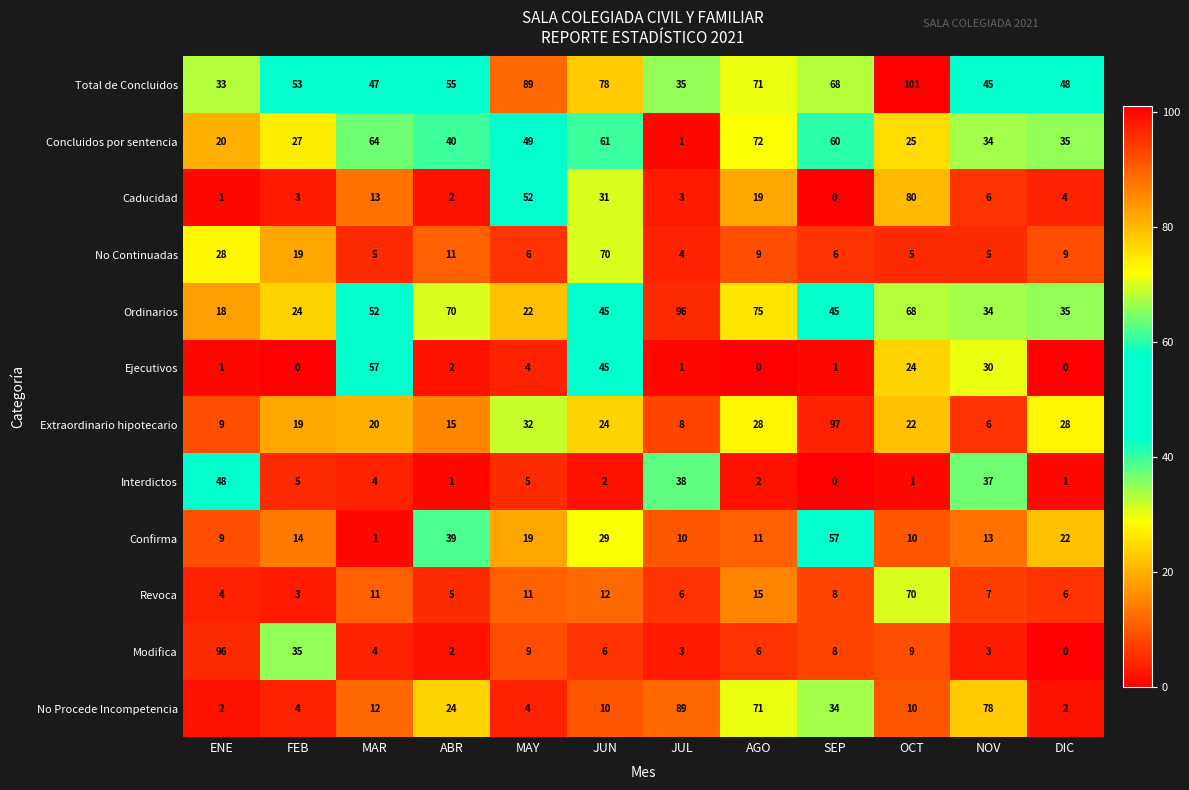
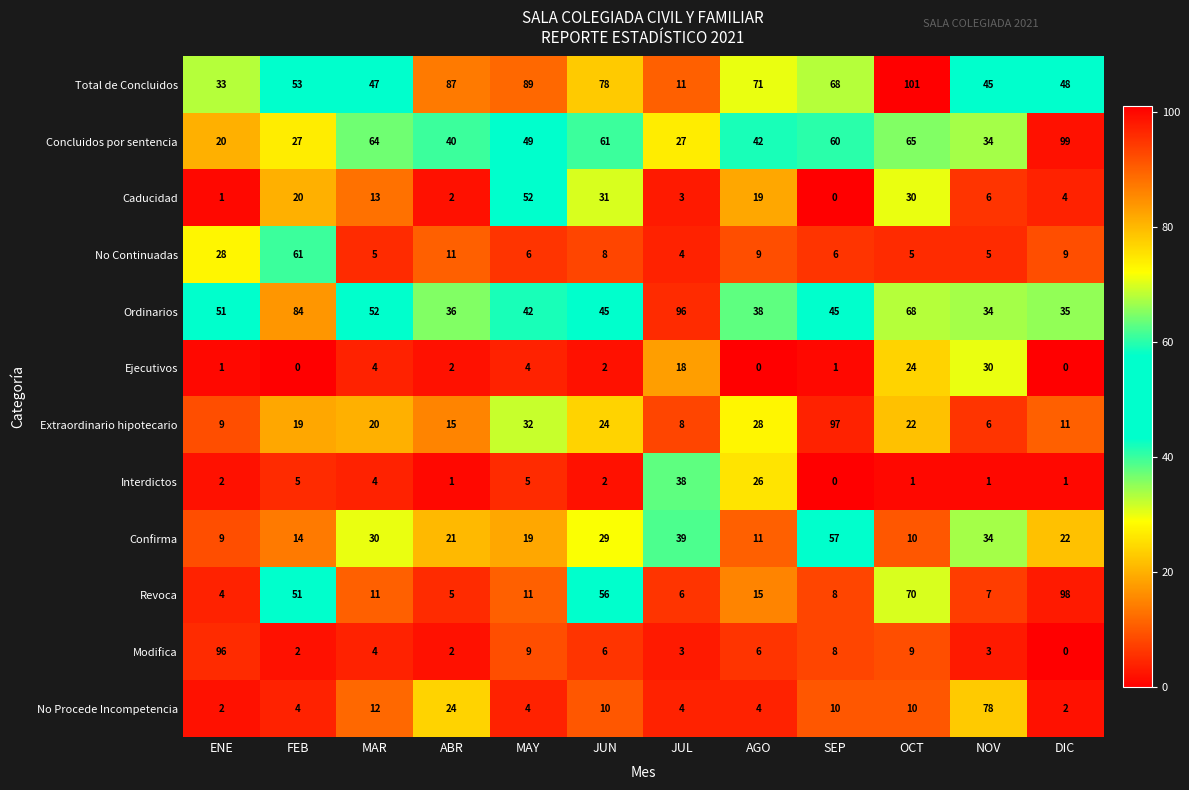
Total de Concluidos, ABR: 55 -> 87
Total de Concluidos, JUL: 35 -> 11
Concluidos por sentencia, JUL: 1 -> 27
Concluidos por sentencia, AGO: 72 -> 42
Concluidos por sentencia, OCT: 25 -> 65
Concluidos por sentencia, DIC: 35 -> 99
Caducidad, FEB: 3 -> 20
Caducidad, OCT: 80 -> 30
No Continuadas, FEB: 19 -> 61
No Continuadas, JUN: 70 -> 8
Ordinarios, ENE: 18 -> 51
Ordinarios, FEB: 24 -> 84
Ordinarios, ABR: 70 -> 36
Ordinarios, MAY: 22 -> 42
Ordinarios, AGO: 75 -> 38
Ejecutivos, MAR: 57 -> 4
Ejecutivos, JUN: 45 -> 2
Ejecutivos, JUL: 1 -> 18
Extraordinario hipotecario, DIC: 28 -> 11
Interdictos, ENE: 48 -> 2
Interdictos, AGO: 2 -> 26
Interdictos, NOV: 37 -> 1
Confirma, MAR: 1 -> 30
Confirma, ABR: 39 -> 21
Confirma, JUL: 10 -> 39
Confirma, NOV: 13 -> 34
Revoca, FEB: 3 -> 51
Revoca, JUN: 12 -> 56
Revoca, DIC: 6 -> 98
Modifica, FEB: 35 -> 2
No Procede Incompetencia, JUL: 89 -> 4
No Procede Incompetencia, AGO: 71 -> 4
No Procede Incompetencia, SEP: 34 -> 10
